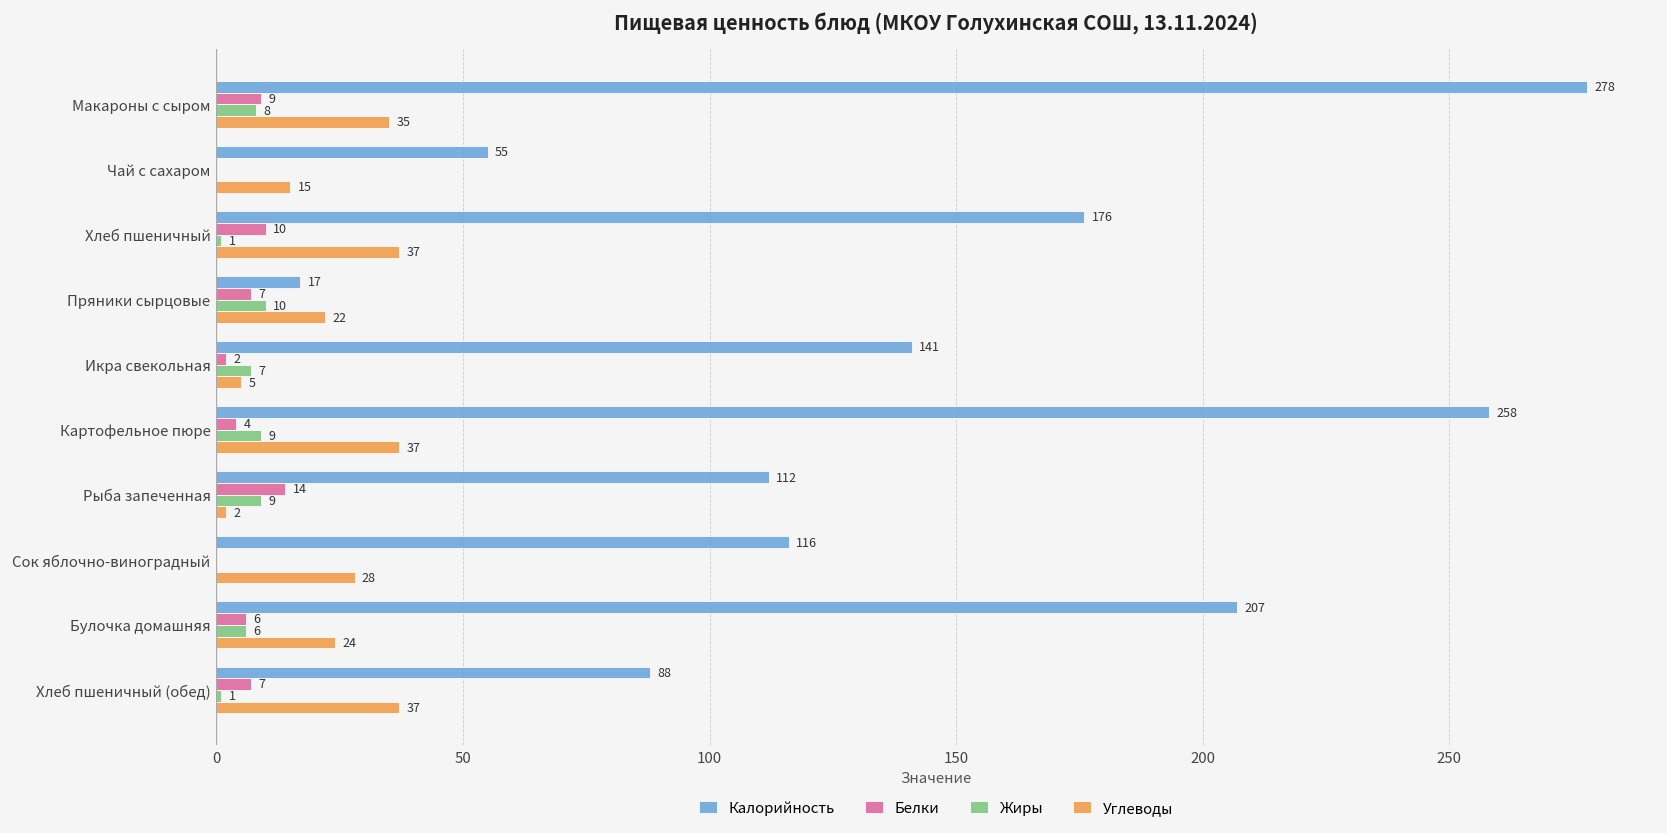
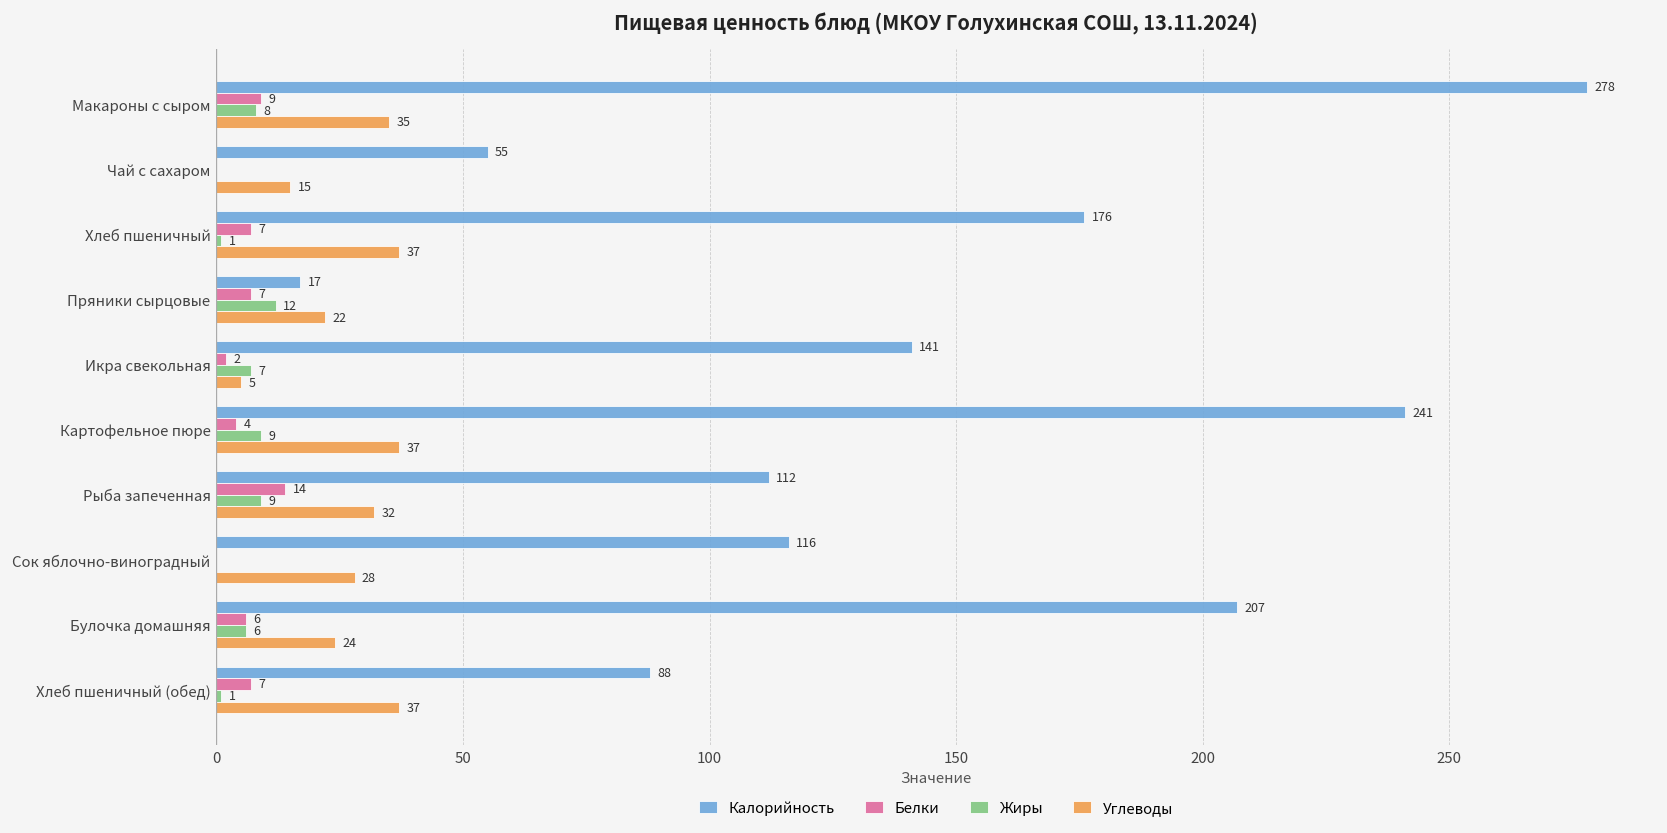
Белки, Хлеб пшеничный: 10 -> 7
Жиры, Пряники сырцовые: 10 -> 12
Калорийность, Картофельное пюре: 258 -> 241
Углеводы, Рыба запеченная: 2 -> 32
